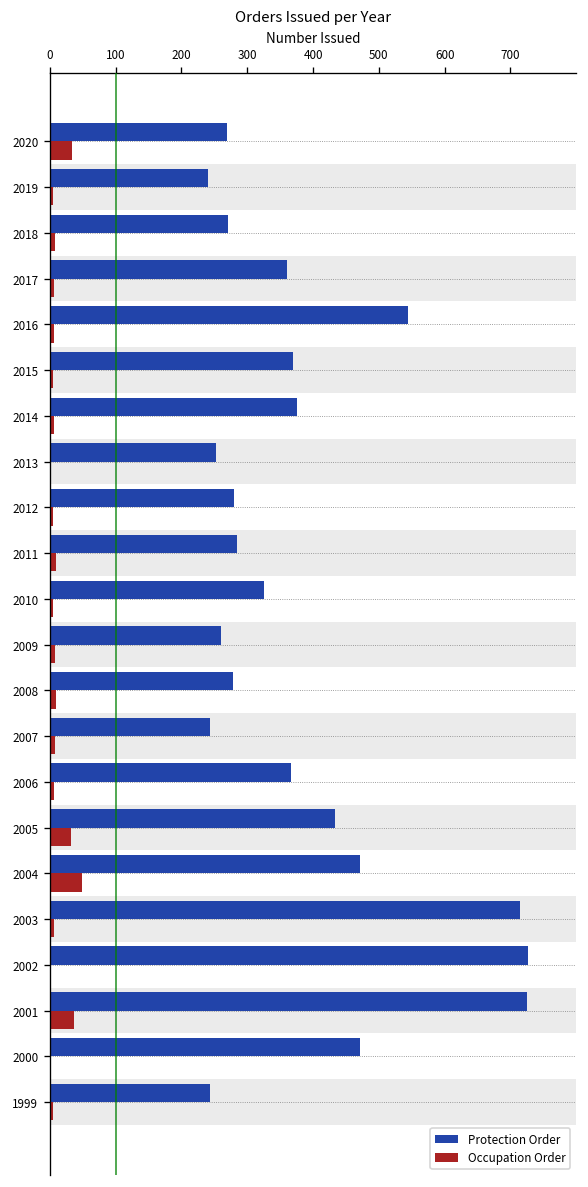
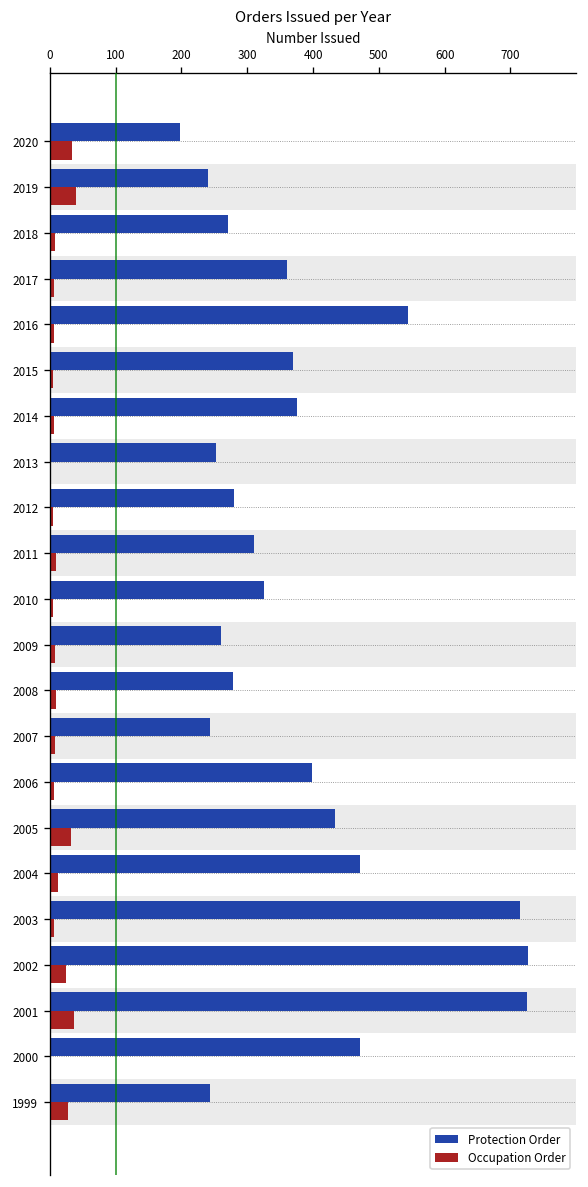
Protection Order, 2020: 270 -> 200
Occupation Order, 2019: 10 -> 40
Protection Order, 2011: 290 -> 310
Protection Order, 2006: 370 -> 400
Occupation Order, 2004: 50 -> 10
Occupation Order, 2002: 0 -> 20
Occupation Order, 1999: 10 -> 30
